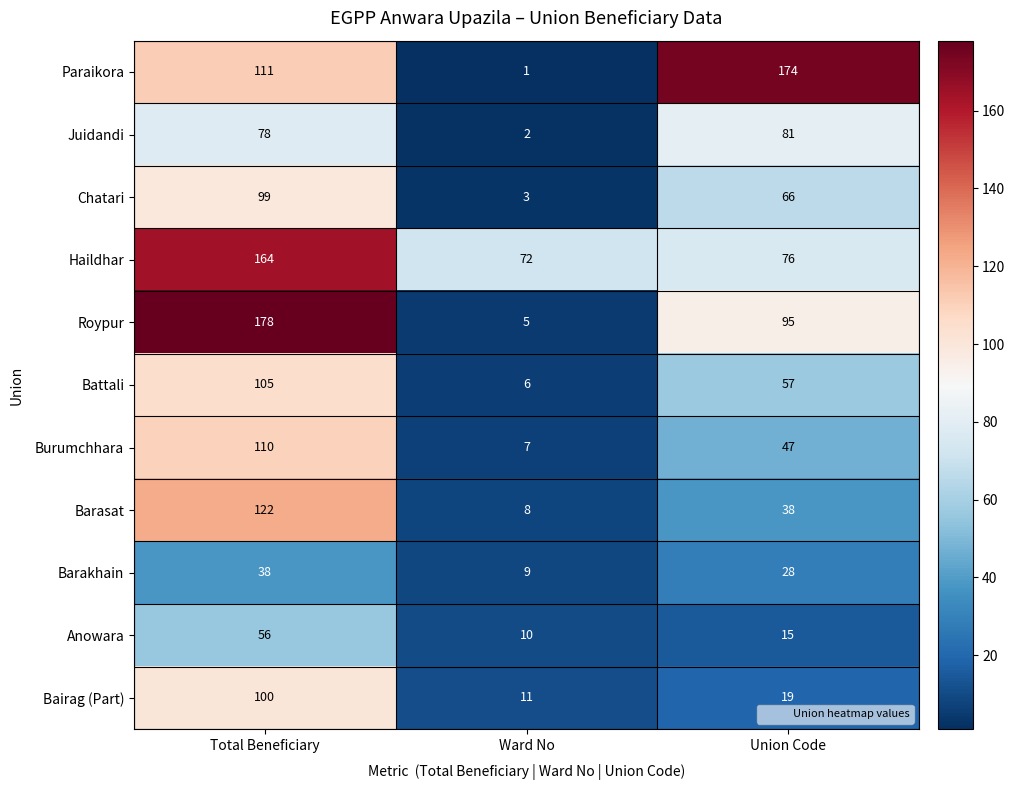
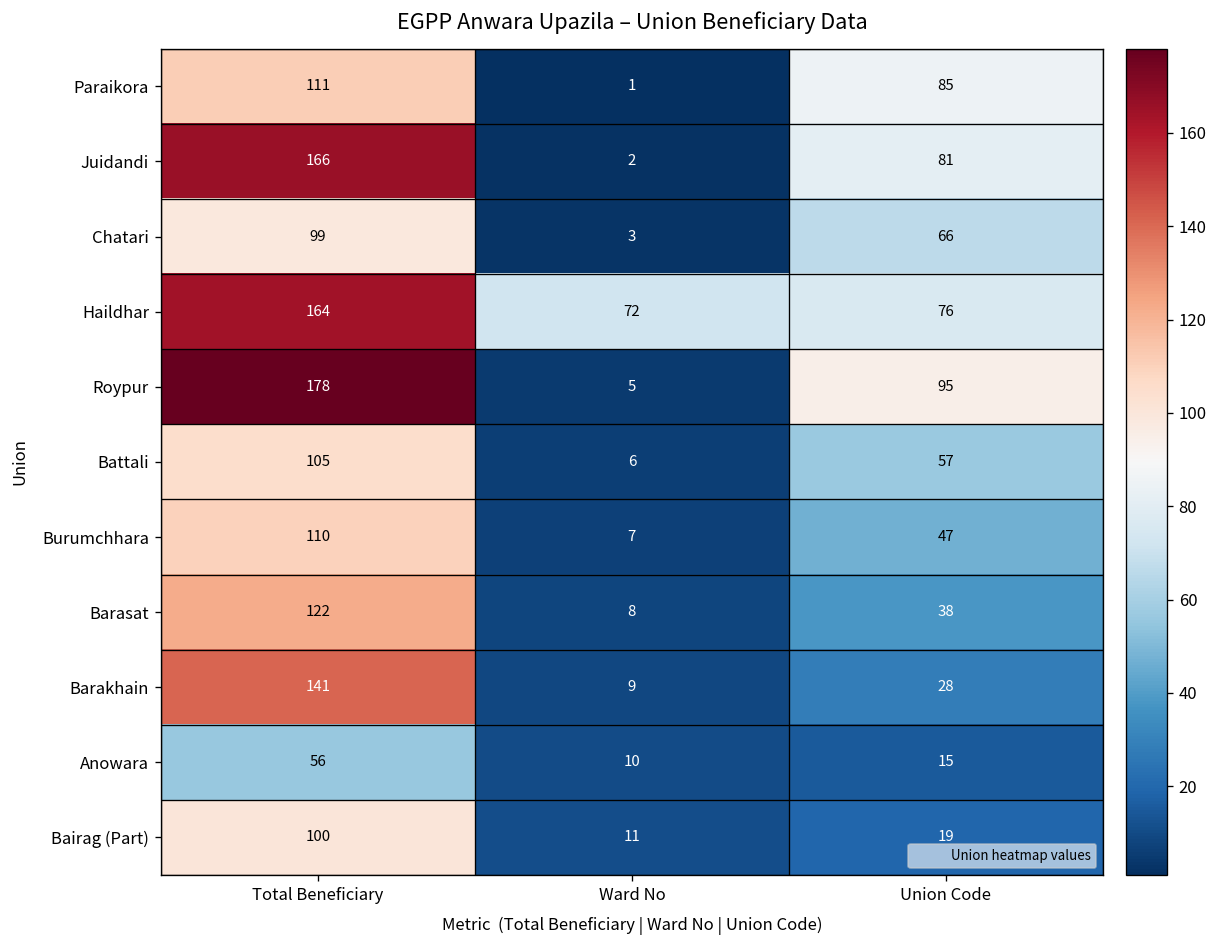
Paraikora, Union Code: 174 -> 85
Juidandi, Total Beneficiary: 78 -> 166
Barakhain, Total Beneficiary: 38 -> 141
